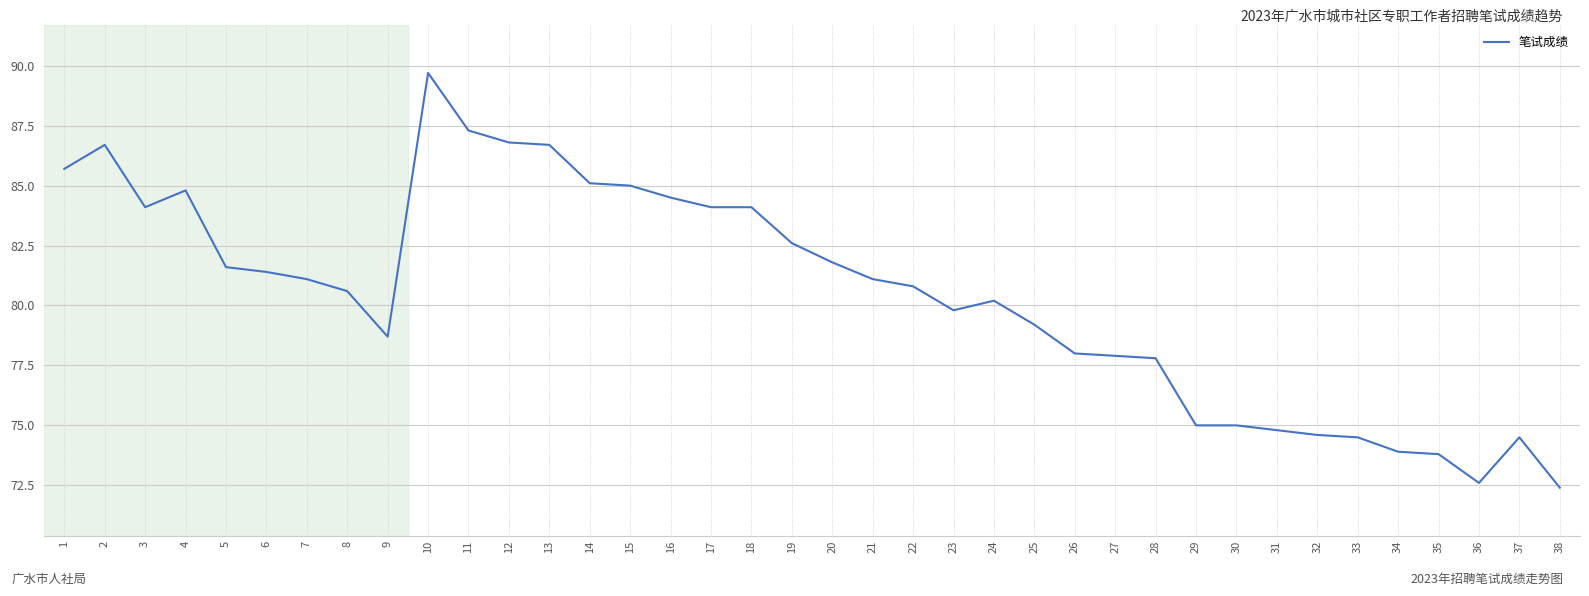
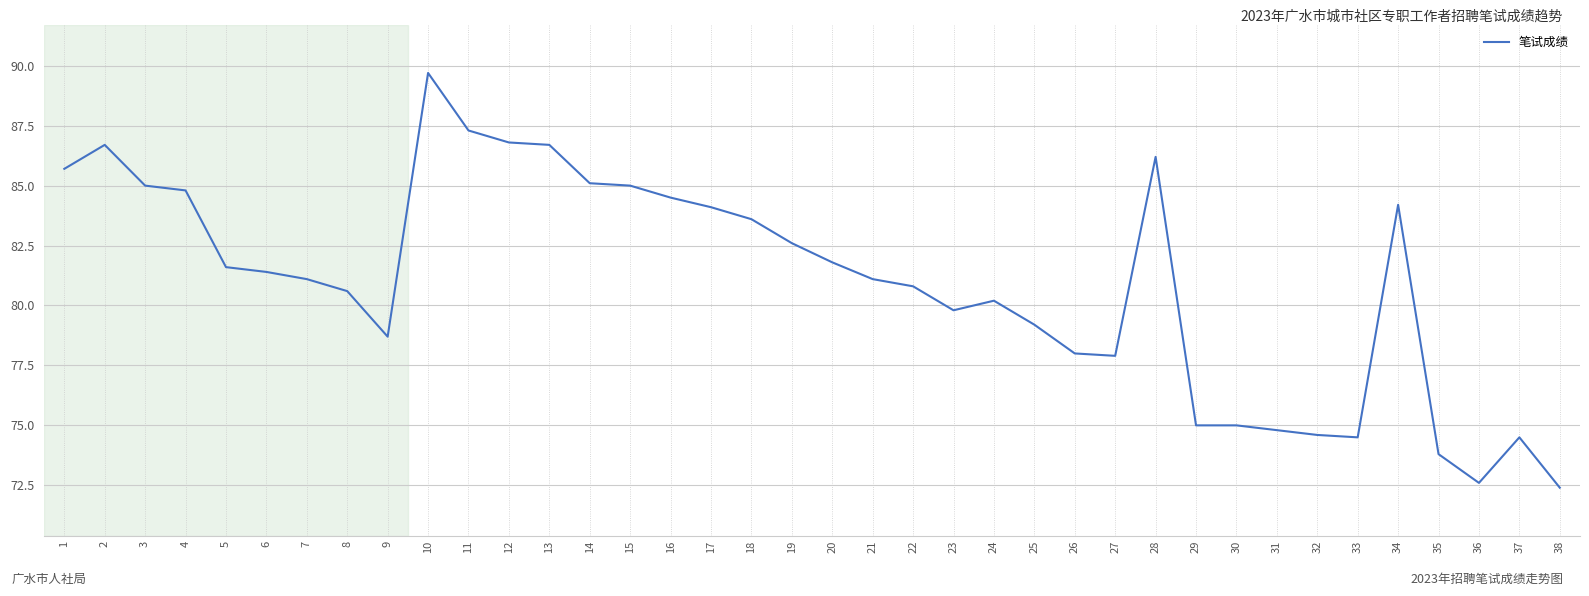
3: 84.1 -> 85.0
18: 84.1 -> 83.6
28: 77.8 -> 86.2
34: 73.9 -> 84.2
